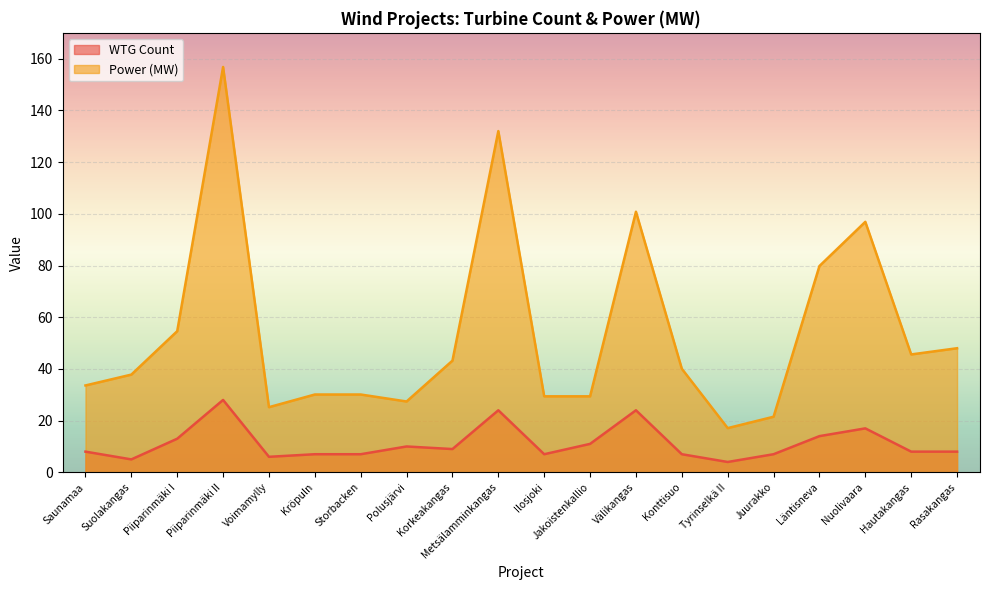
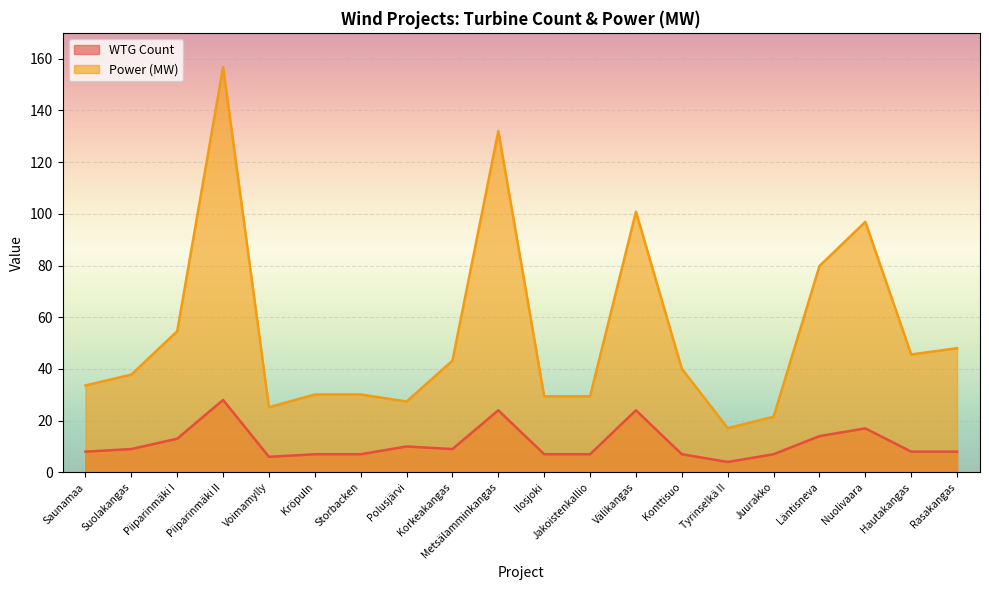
WTG Count, Suolakangas: 5 -> 9
WTG Count, Jakoistenkallio: 11 -> 7
